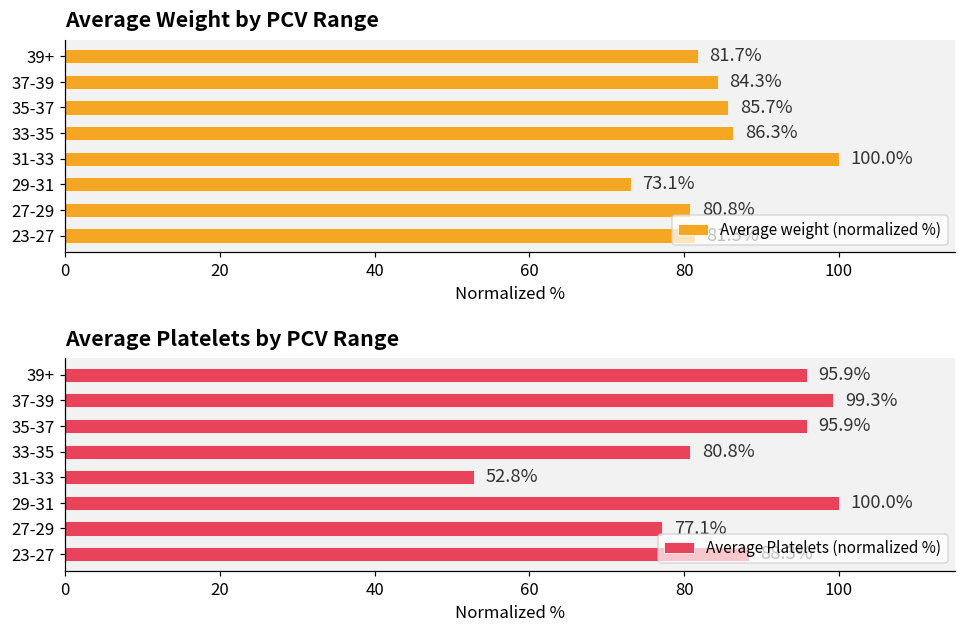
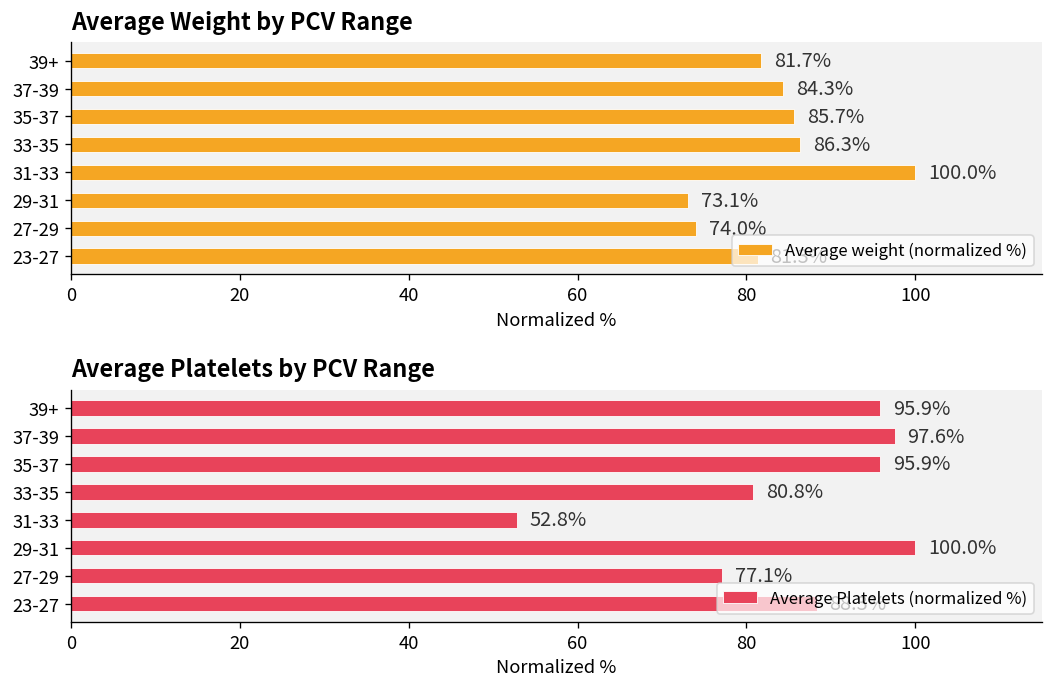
Average Weight by PCV Range, 27-29: 81 -> 74
Average Platelets by PCV Range, 37-39: 99.3% -> 97.6%
